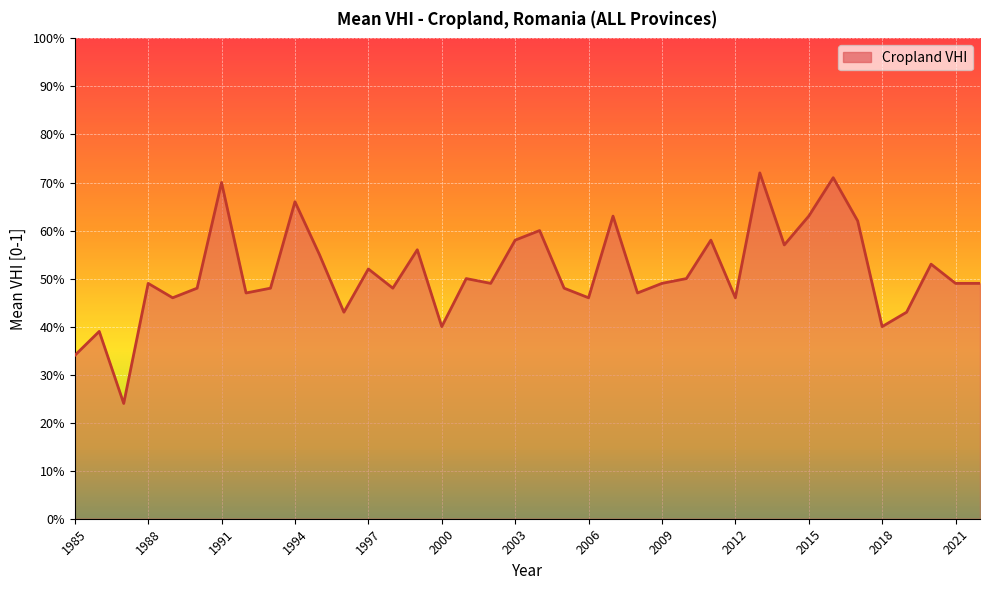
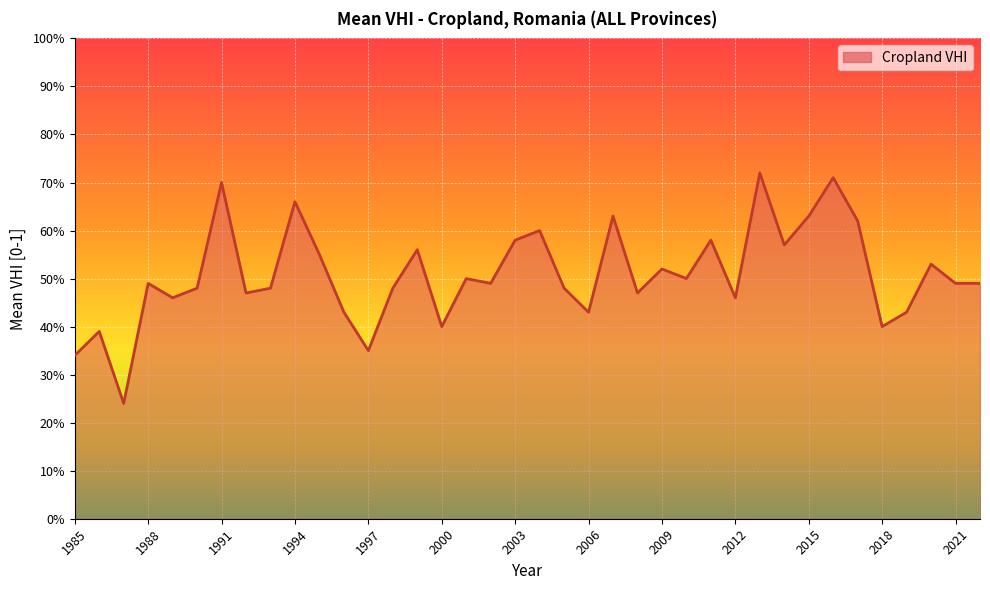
1997: 52% -> 35%
2006: 46% -> 43%
2009: 49% -> 52%
